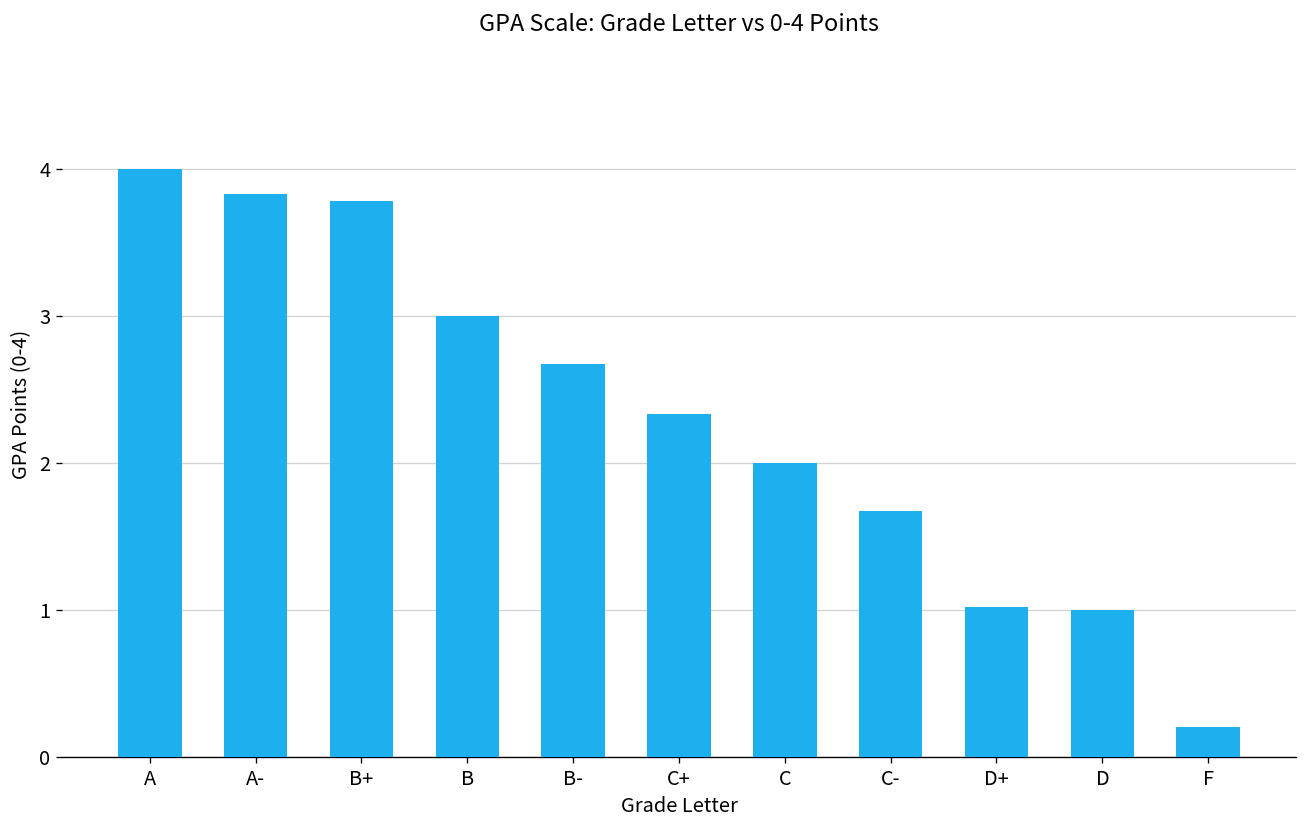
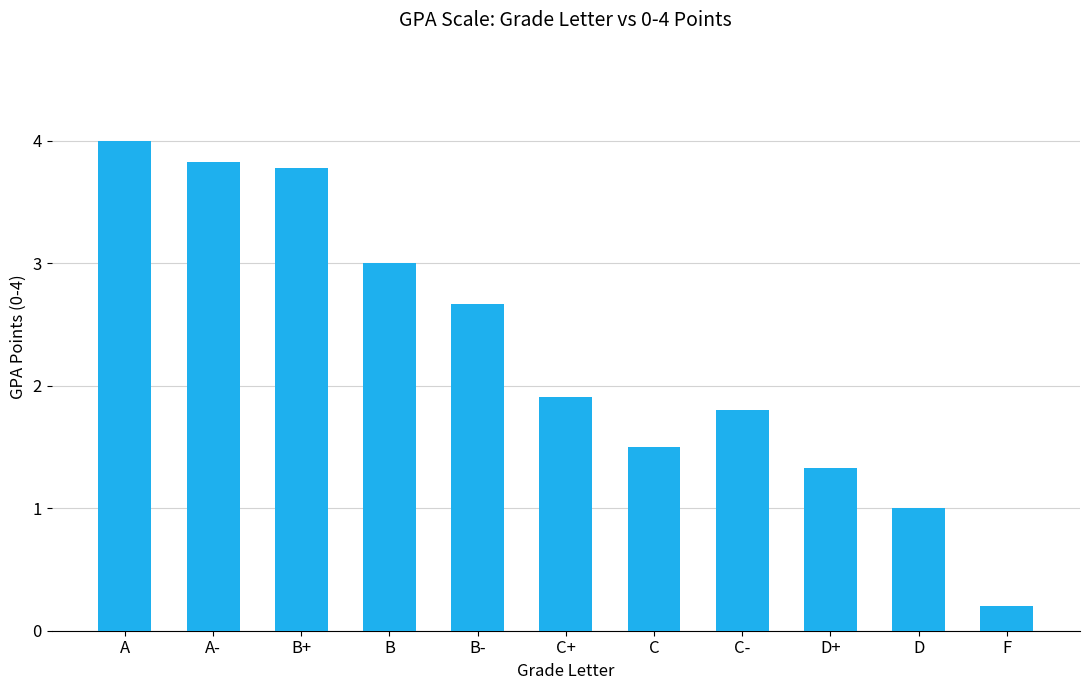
C+: 2.33 -> 1.91
C: 2.0 -> 1.5
C-: 1.67 -> 1.80
D+: 1.02 -> 1.33
